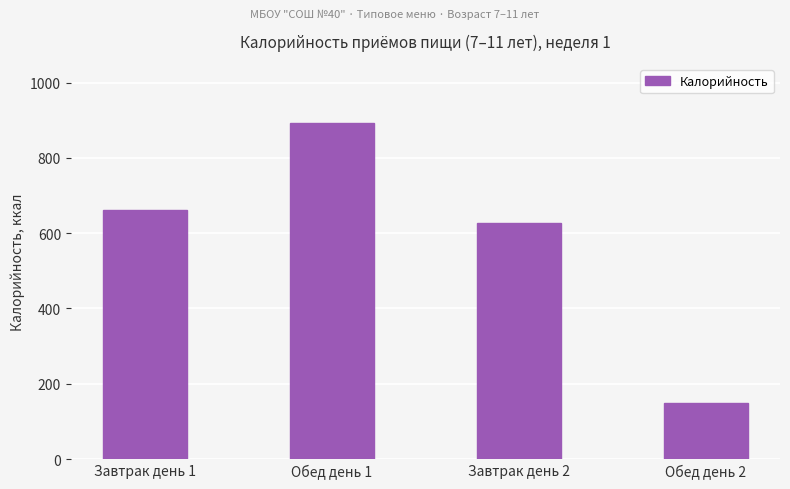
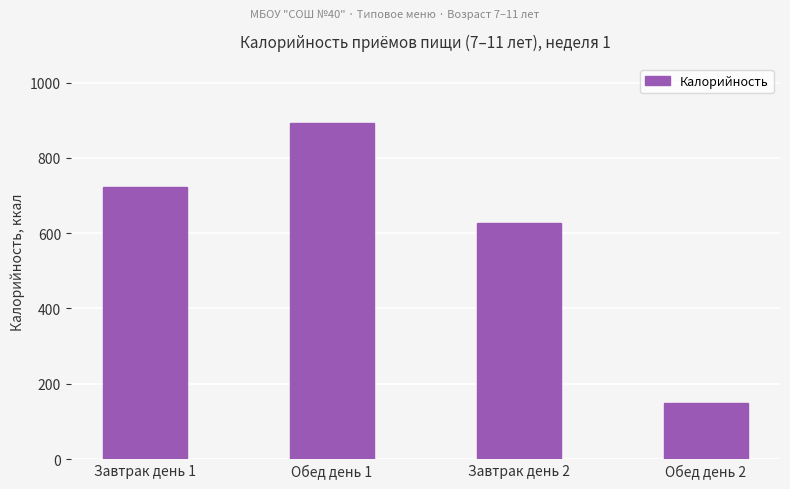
Завтрак день 1: 660 -> 720
